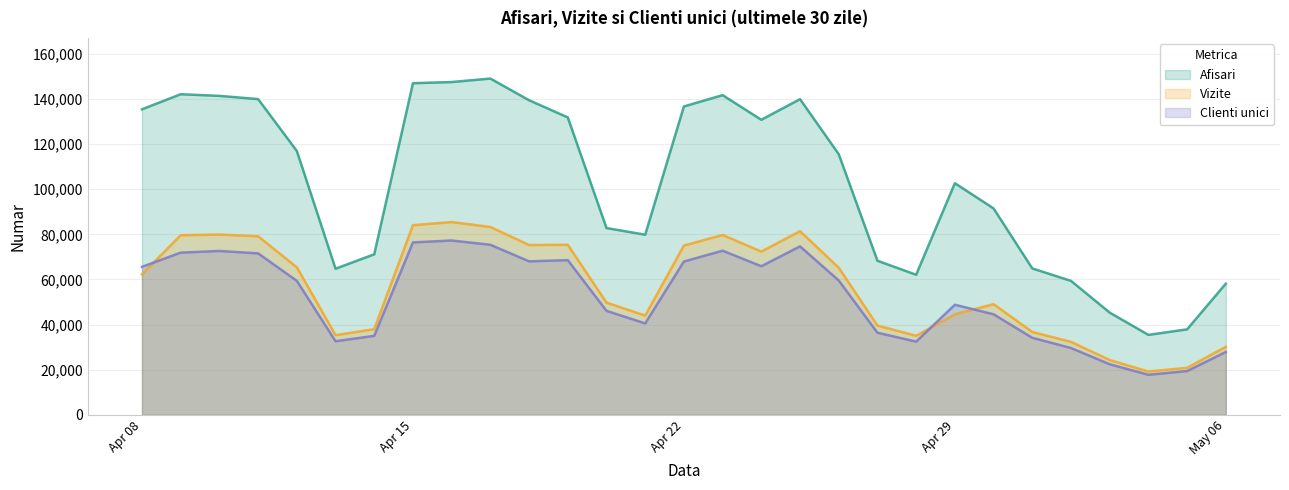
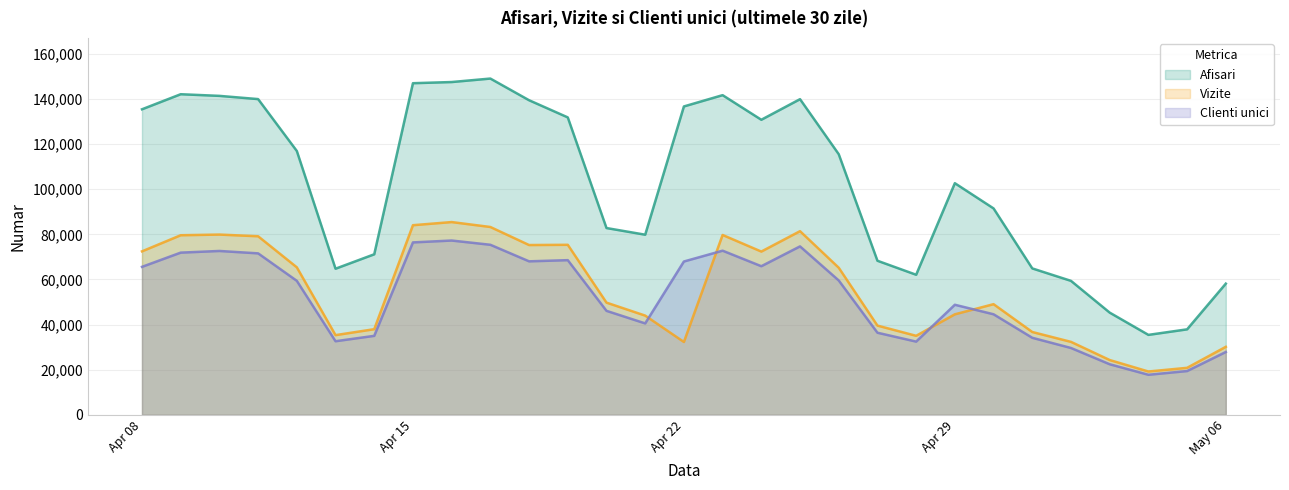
Vizite, Apr 08: 62,000 -> 72,000
Vizite, Apr 22: 75,000 -> 32,000
